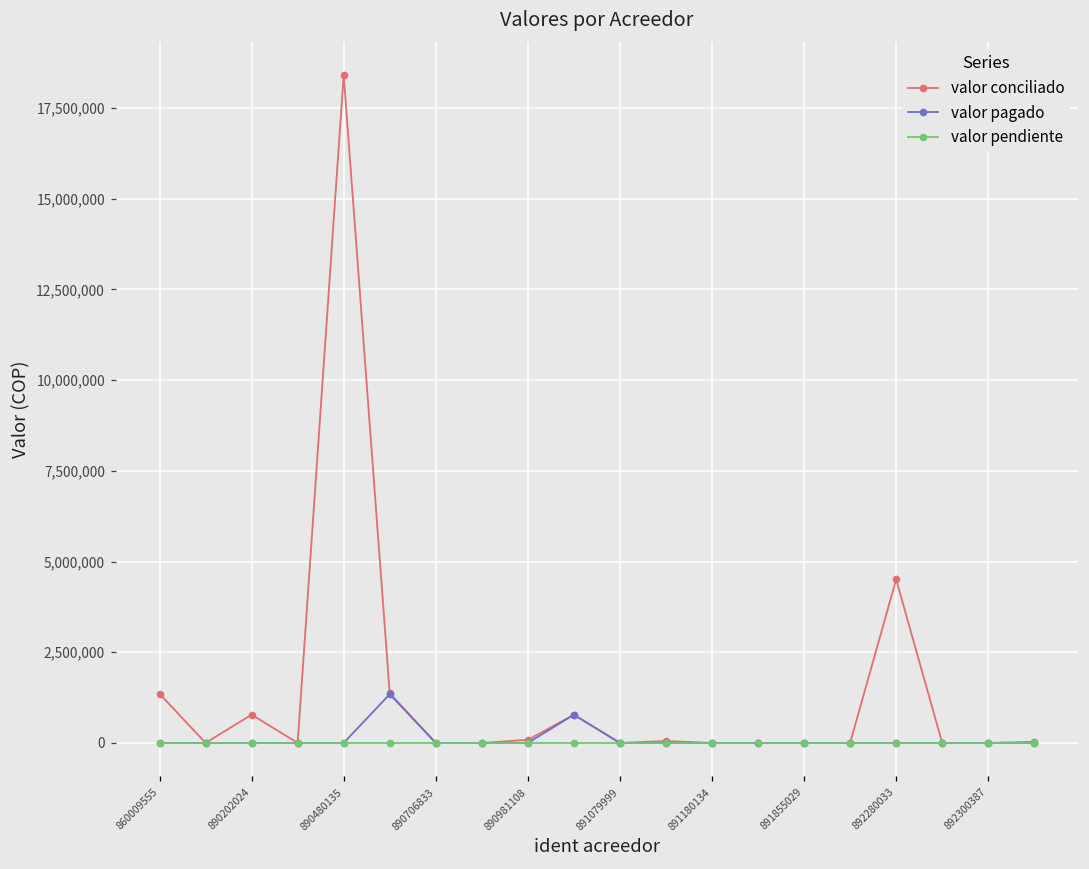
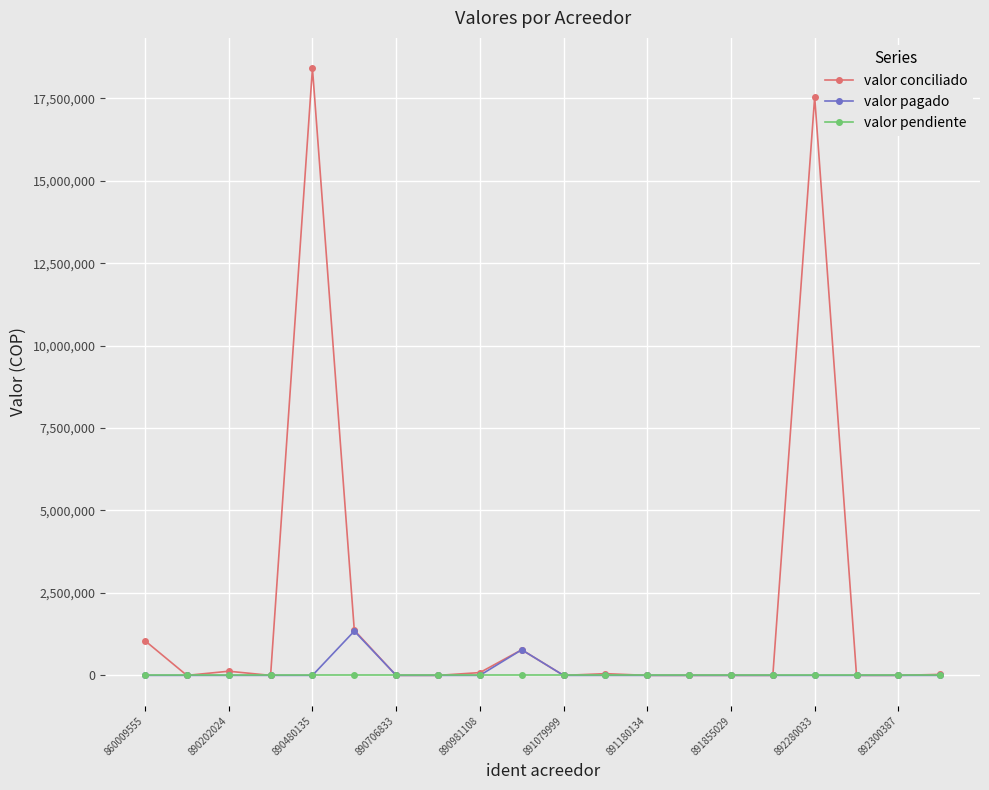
valor conciliado, 860009555: 1,400,000 -> 1,100,000
valor conciliado, 890202024: 800,000 -> 100,000
valor conciliado, 892280033: 4,500,000 -> 17,500,000
